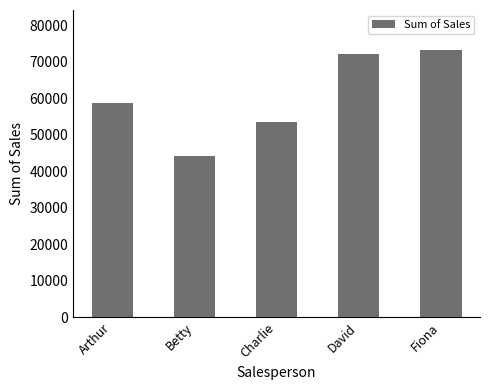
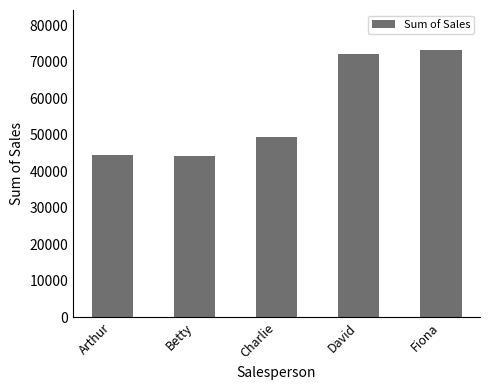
Arthur: 59000 -> 44000
Charlie: 53000 -> 49000
